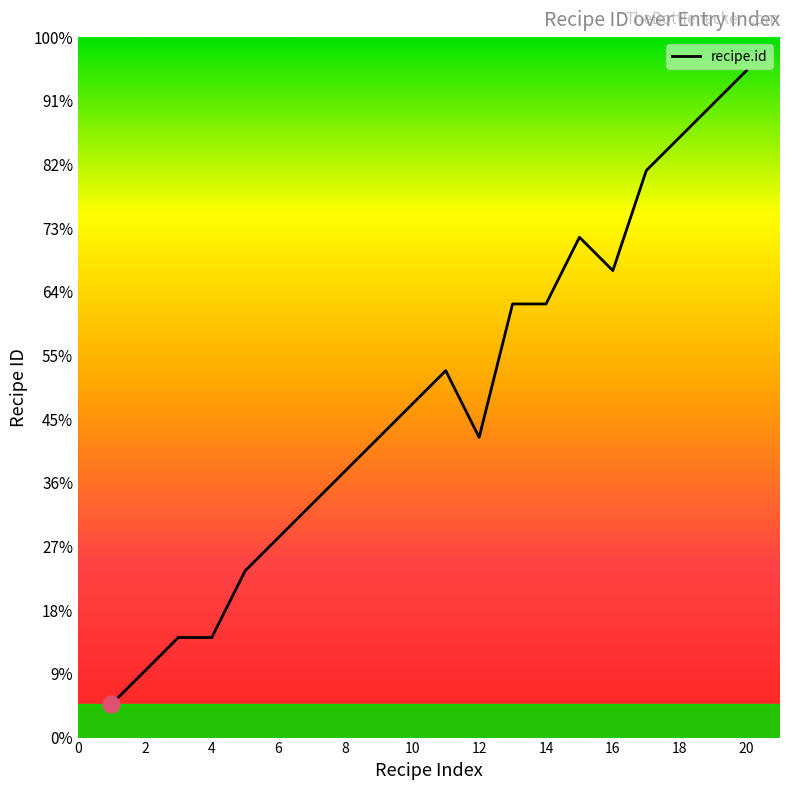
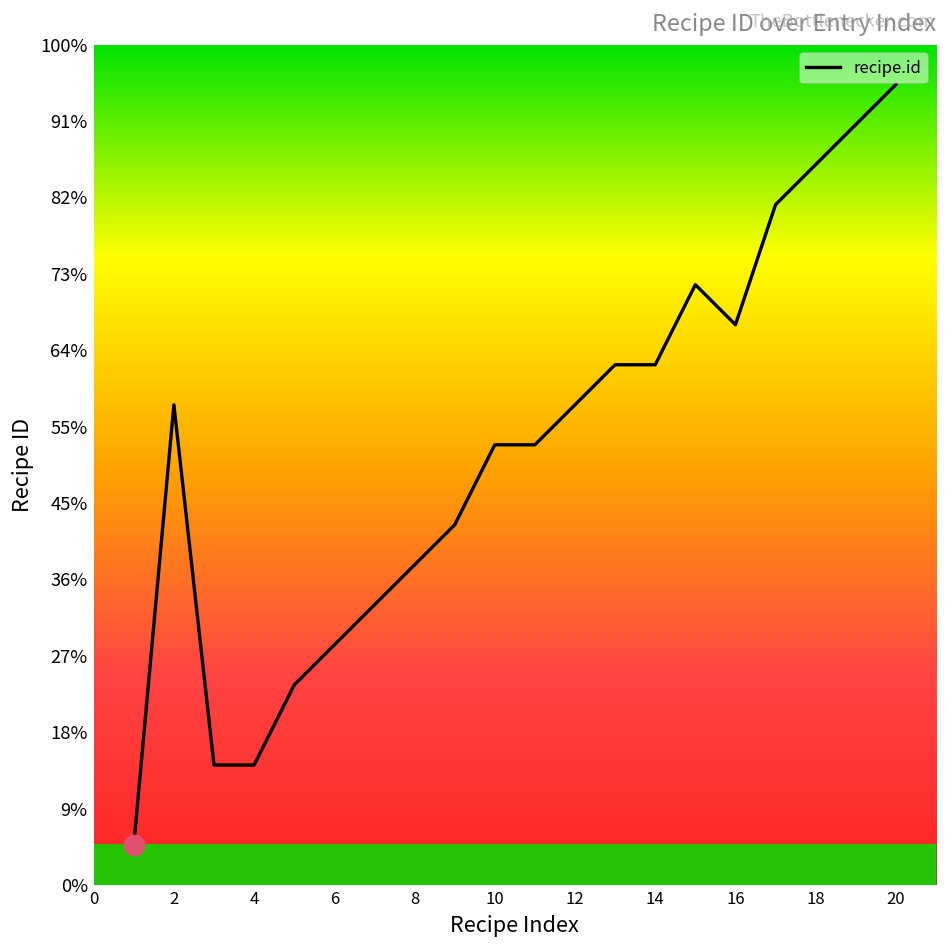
recipe.id, 2: 10% -> 57%
recipe.id, 10: 48% -> 52%
recipe.id, 12: 43% -> 57%
